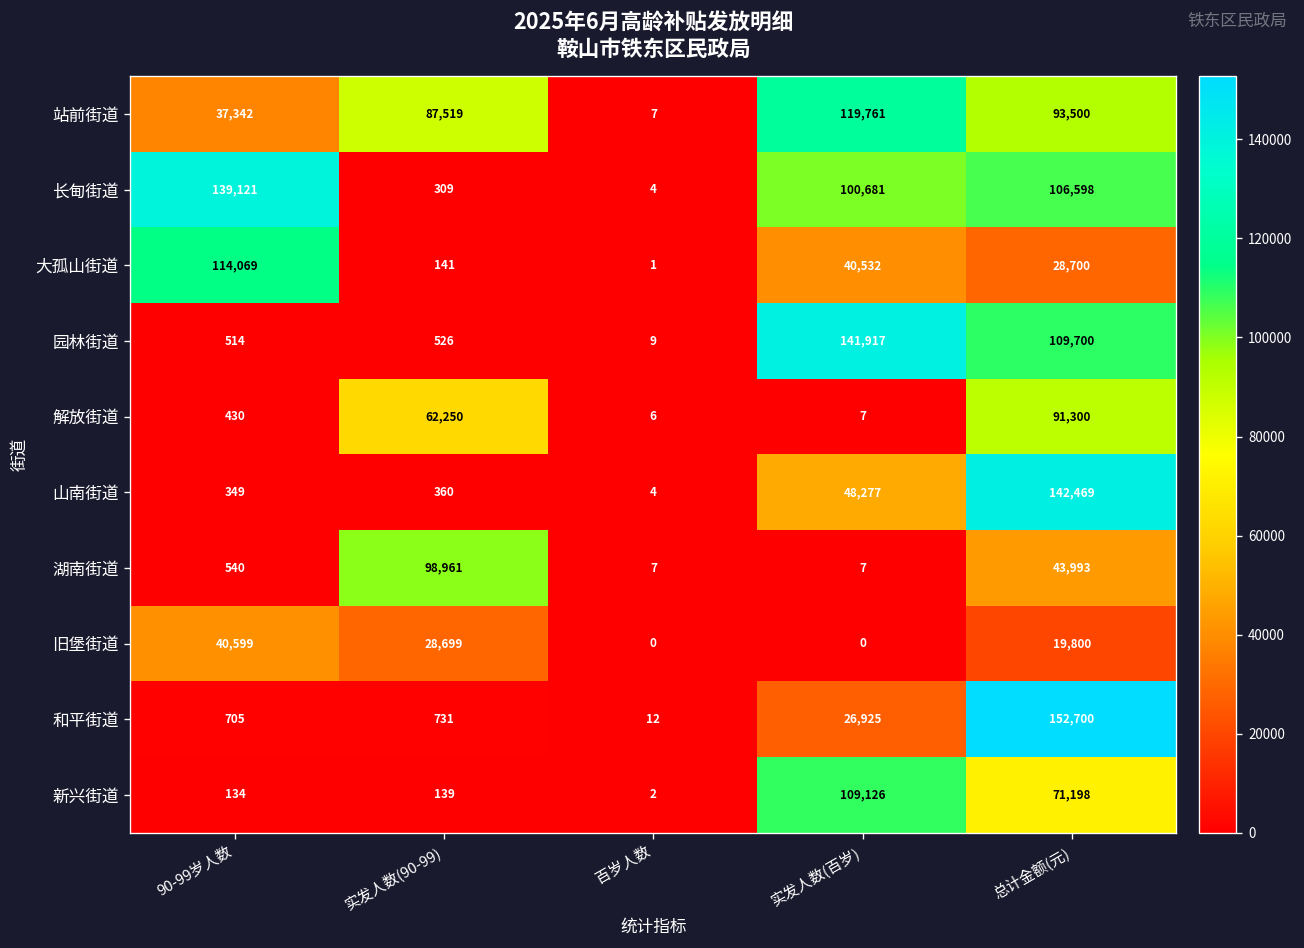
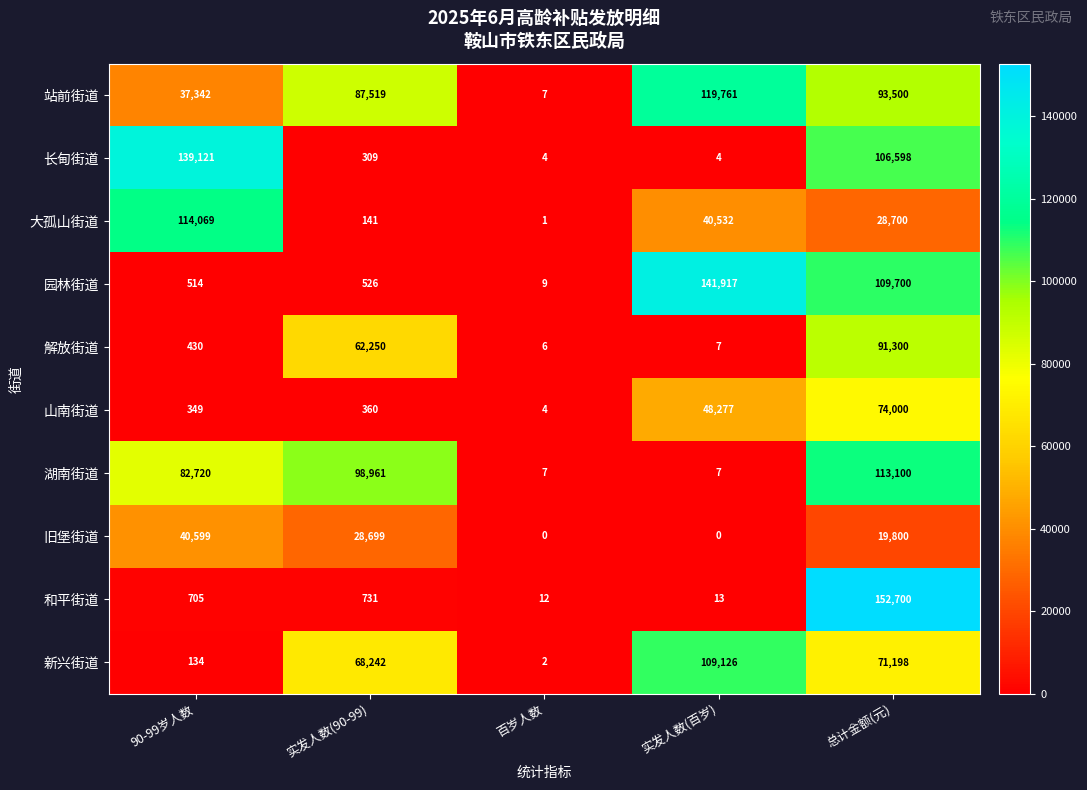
长甸街道, 实发人数(百岁): 100,681 -> 4
山南街道, 总计金额(元): 142,469 -> 74,000
湖南街道, 90-99岁人数: 540 -> 82,720
湖南街道, 总计金额(元): 43,993 -> 113,100
和平街道, 实发人数(百岁): 26,925 -> 13
新兴街道, 实发人数(90-99): 139 -> 68,242
